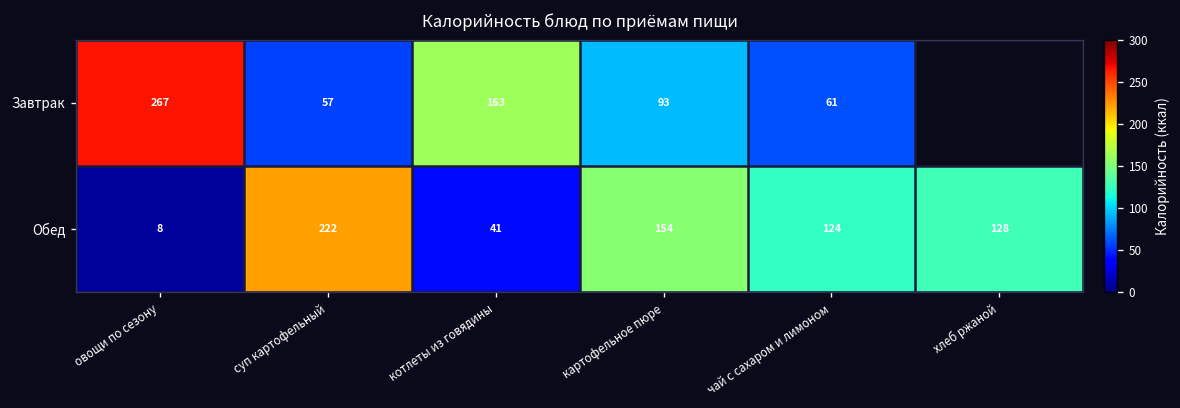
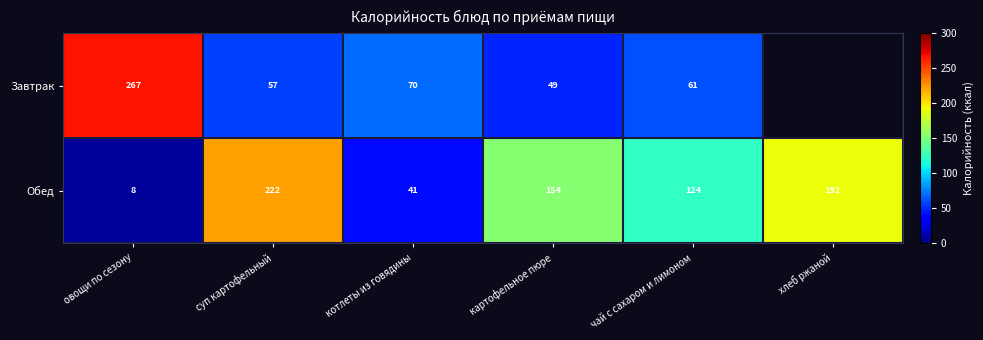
Завтрак, котлеты из говядины: 163 -> 70
Завтрак, картофельное пюре: 93 -> 49
Обед, хлеб ржаной: 128 -> 192
